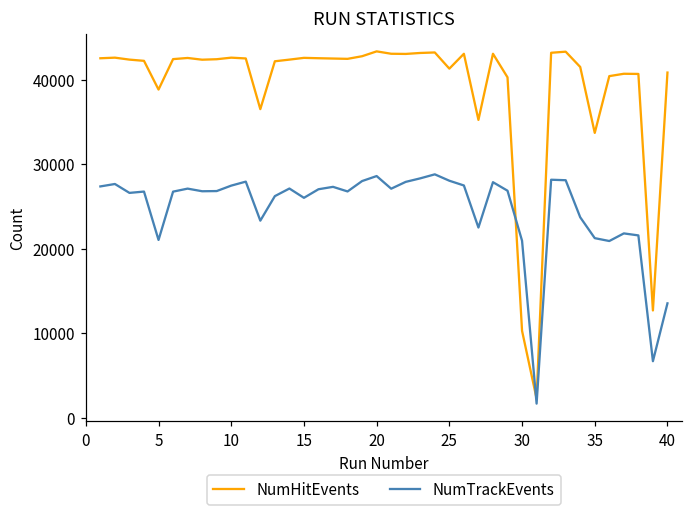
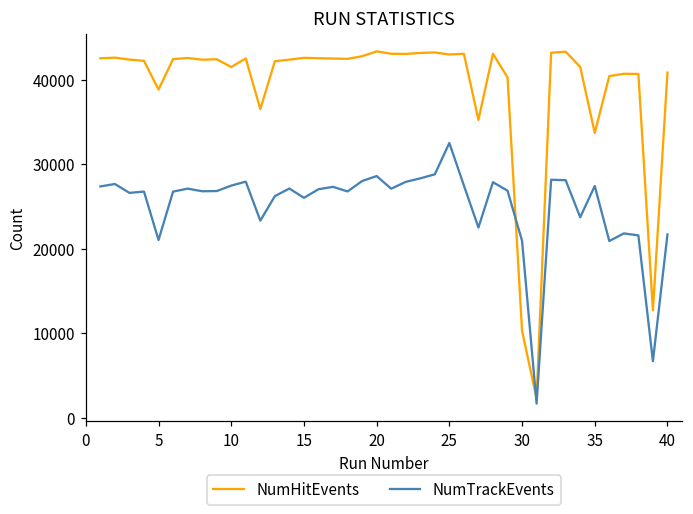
NumHitEvents, 10: 43000 -> 42000
NumHitEvents, 25: 41000 -> 43000
NumTrackEvents, 25: 28000 -> 33000
NumTrackEvents, 35: 21000 -> 27000
NumTrackEvents, 40: 14000 -> 22000
